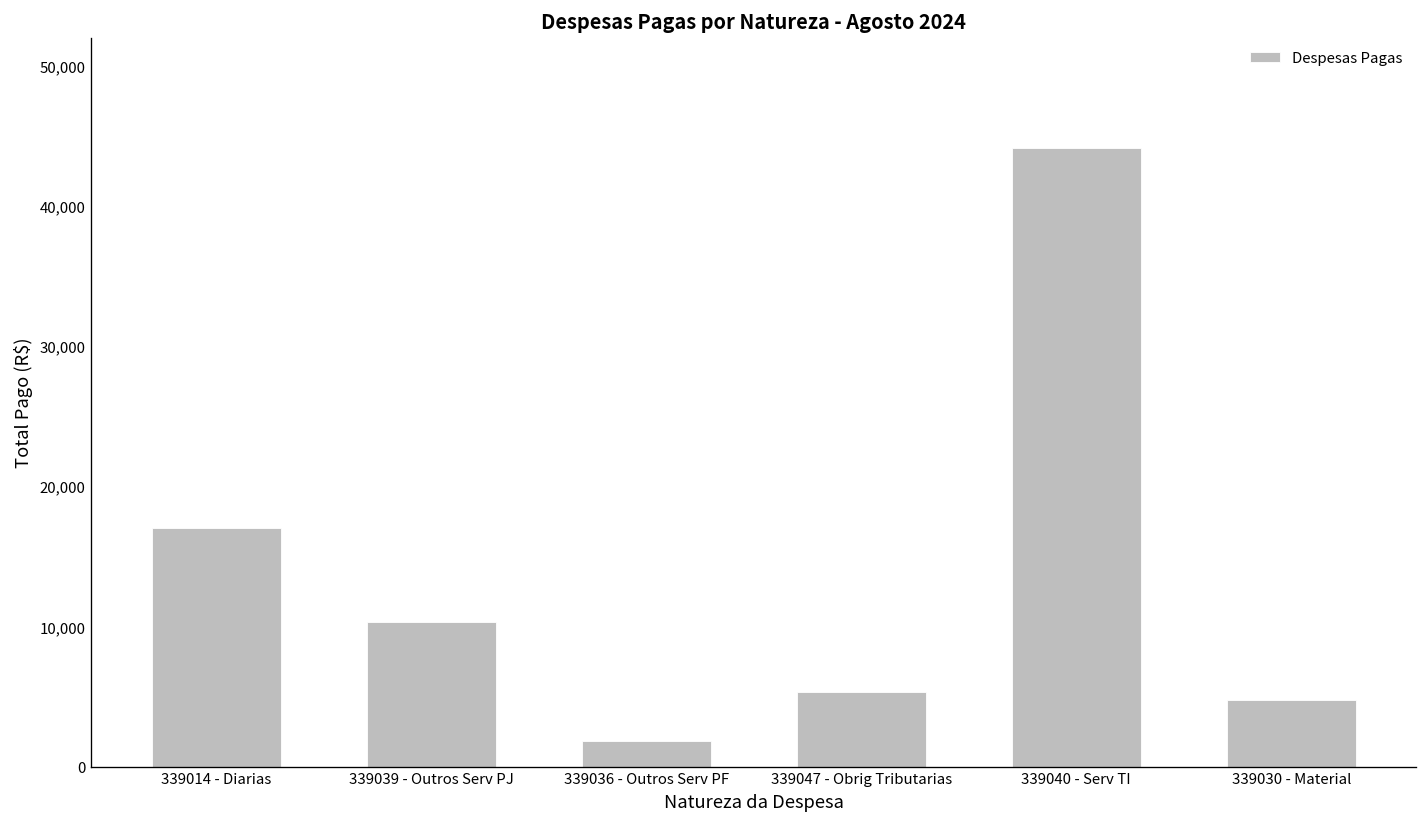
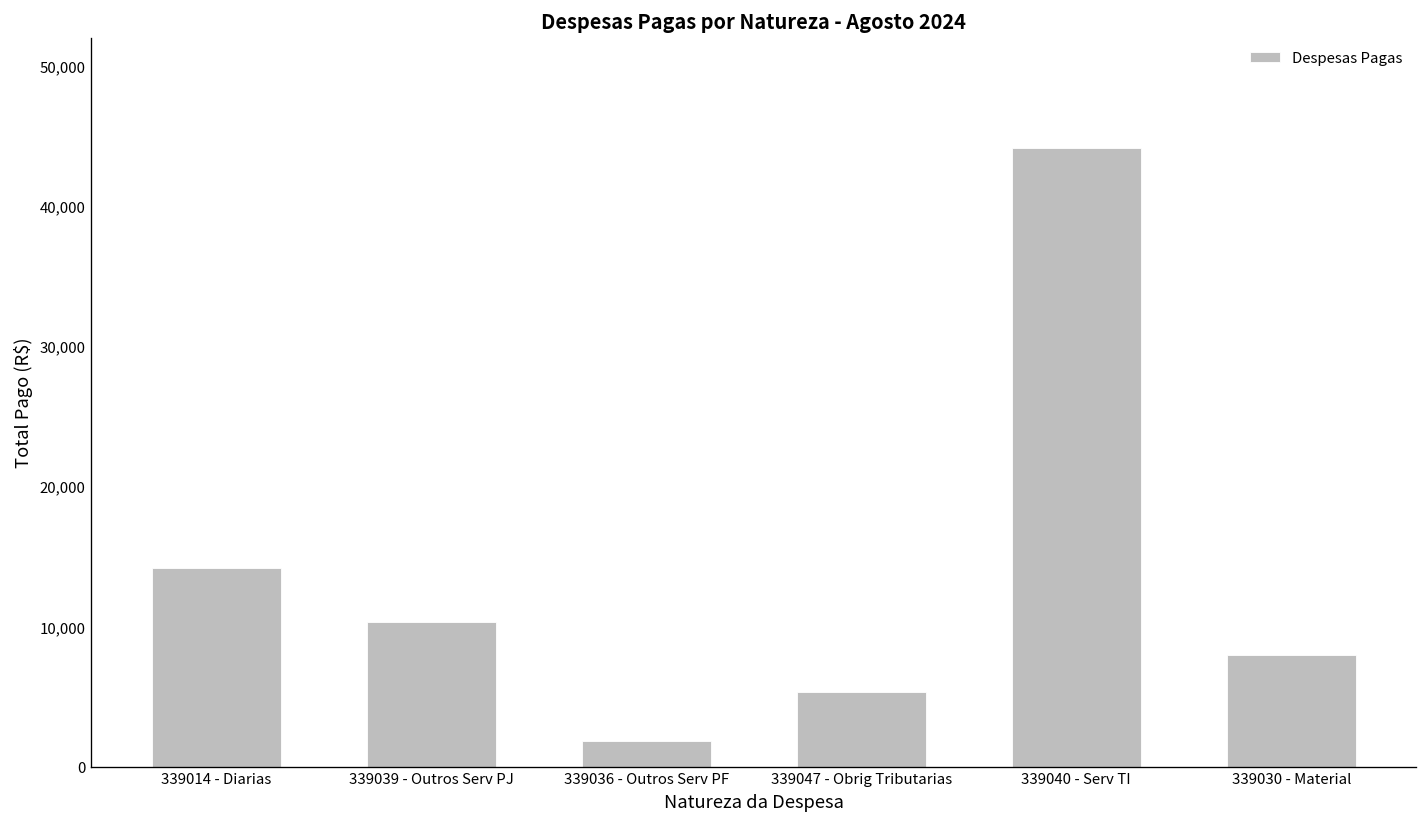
339014 - Diarias: 17,000 -> 14,200
339030 - Material: 4,700 -> 7,900
